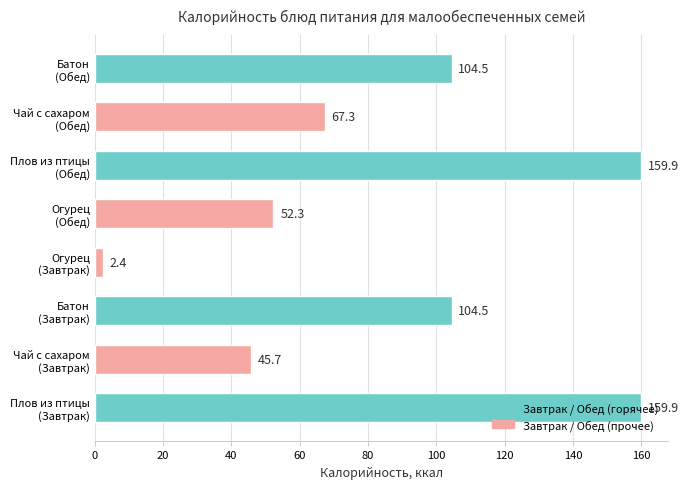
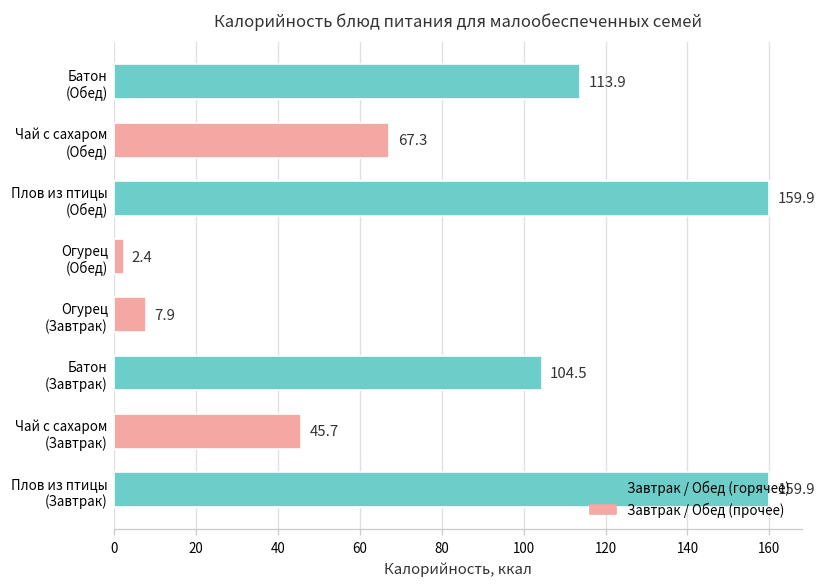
Батон (Обед): 104.5 -> 113.9
Огурец (Обед): 52.3 -> 2.4
Огурец (Завтрак): 2.4 -> 7.9
